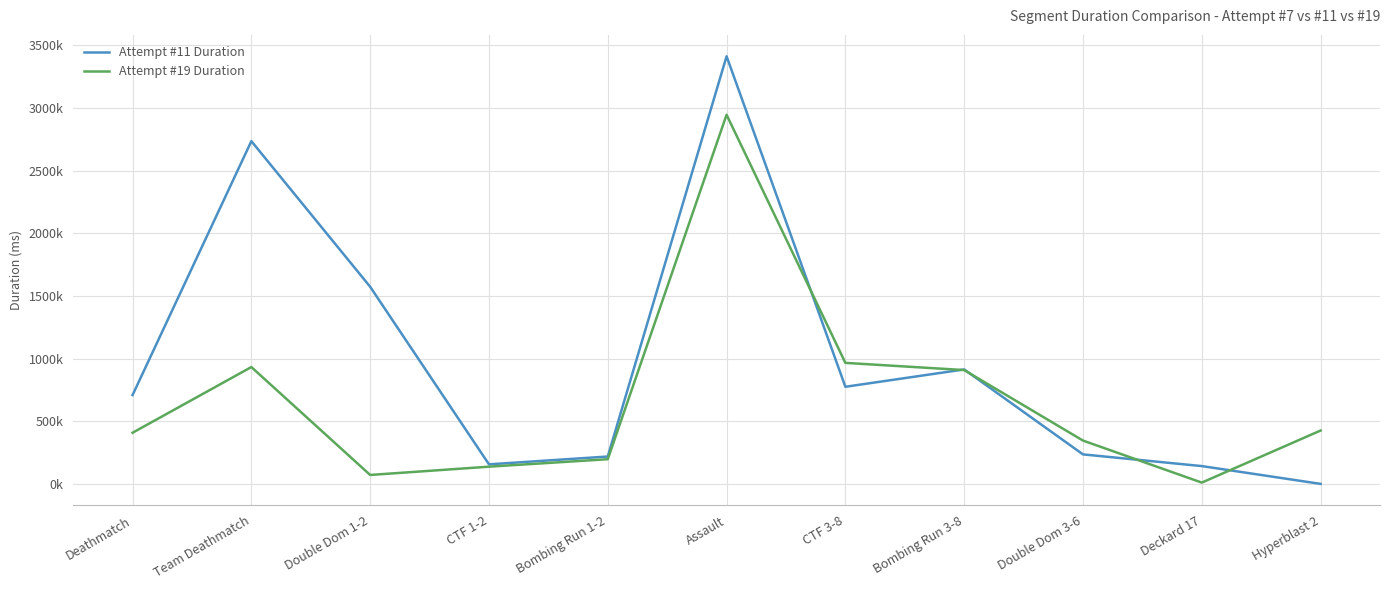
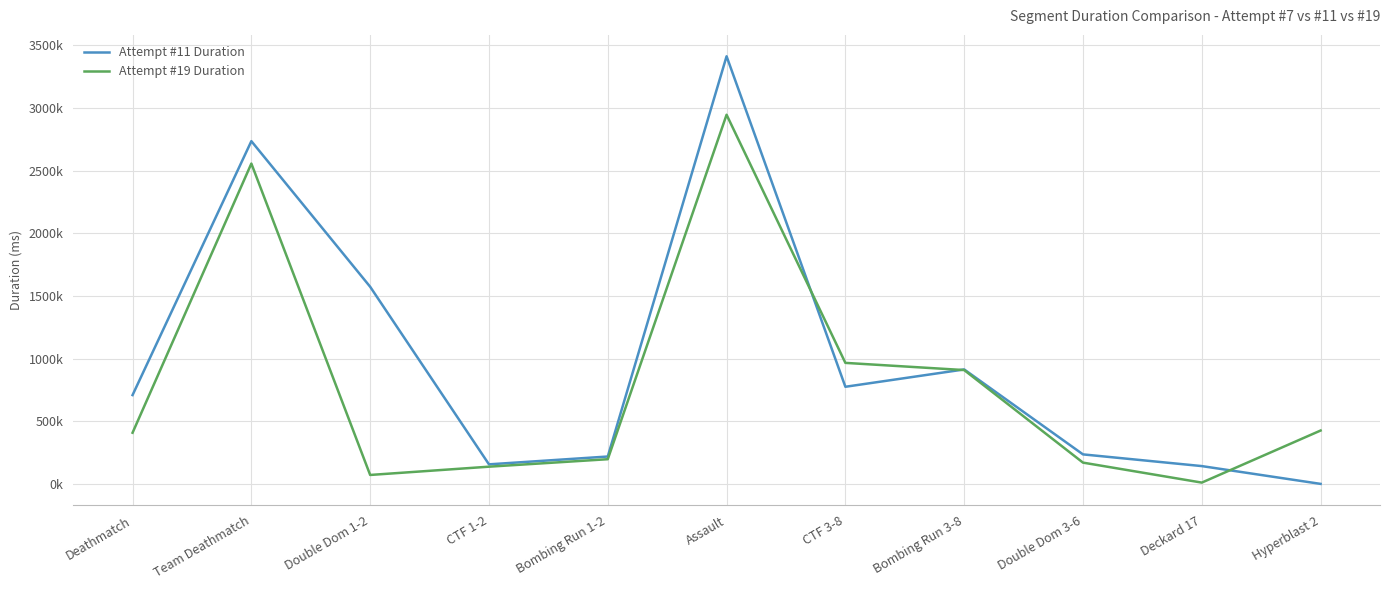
Attempt #19 Duration, Team Deathmatch: 930000 -> 2560000
Attempt #19 Duration, Double Dom 3-6: 350000 -> 170000
